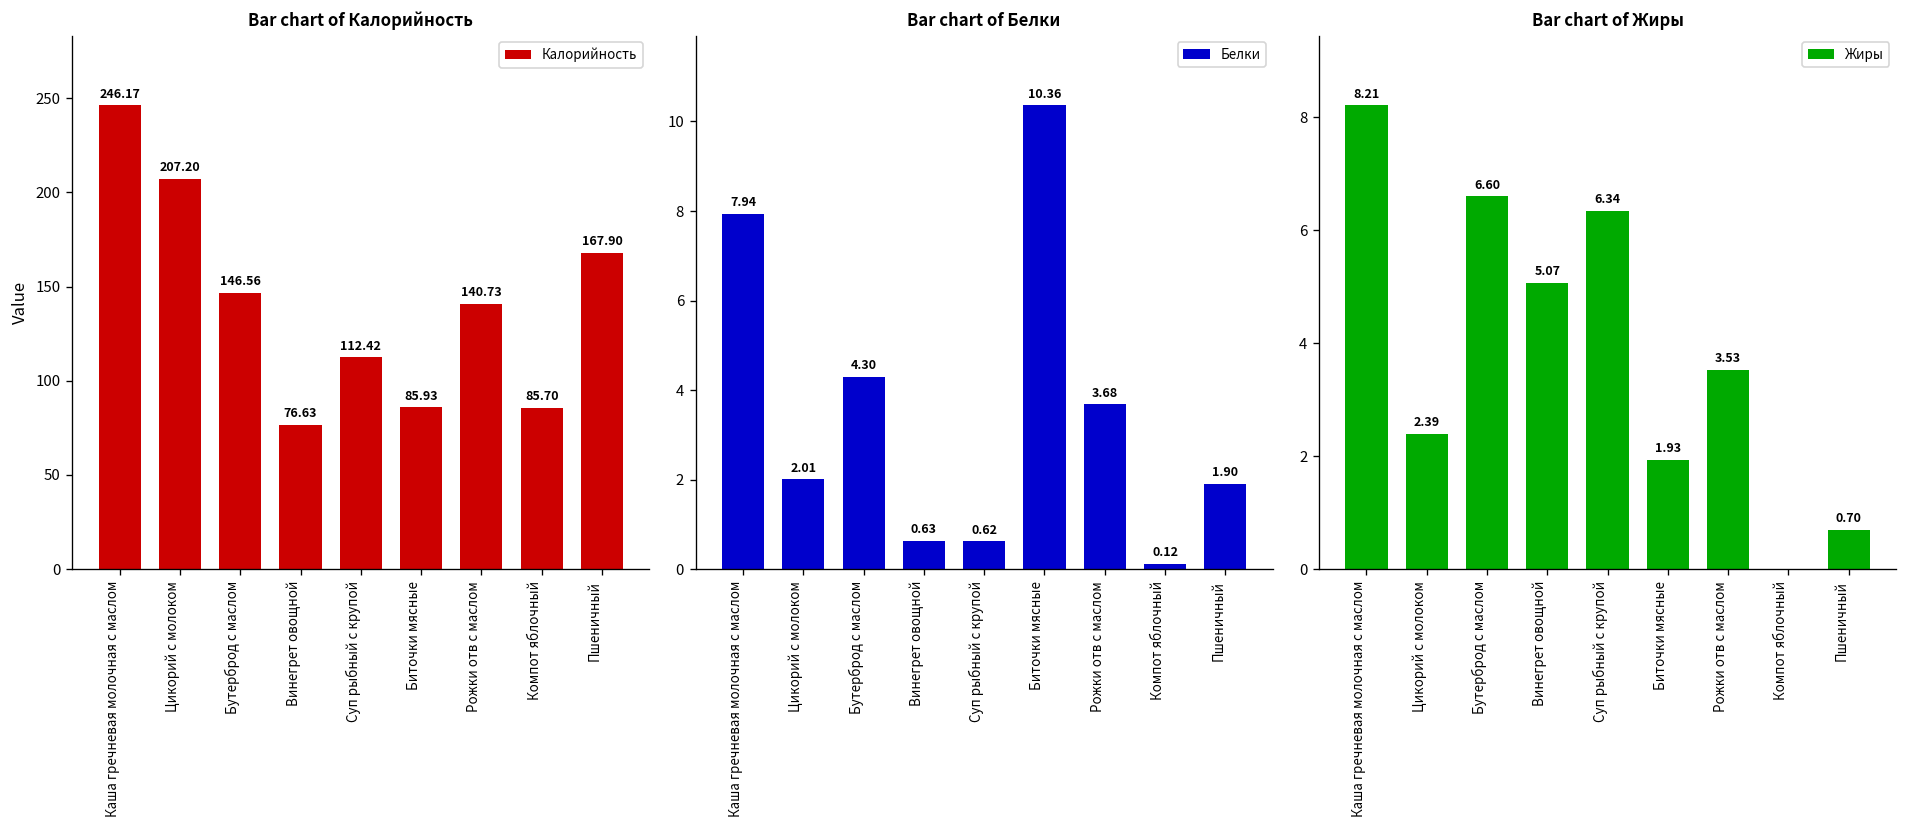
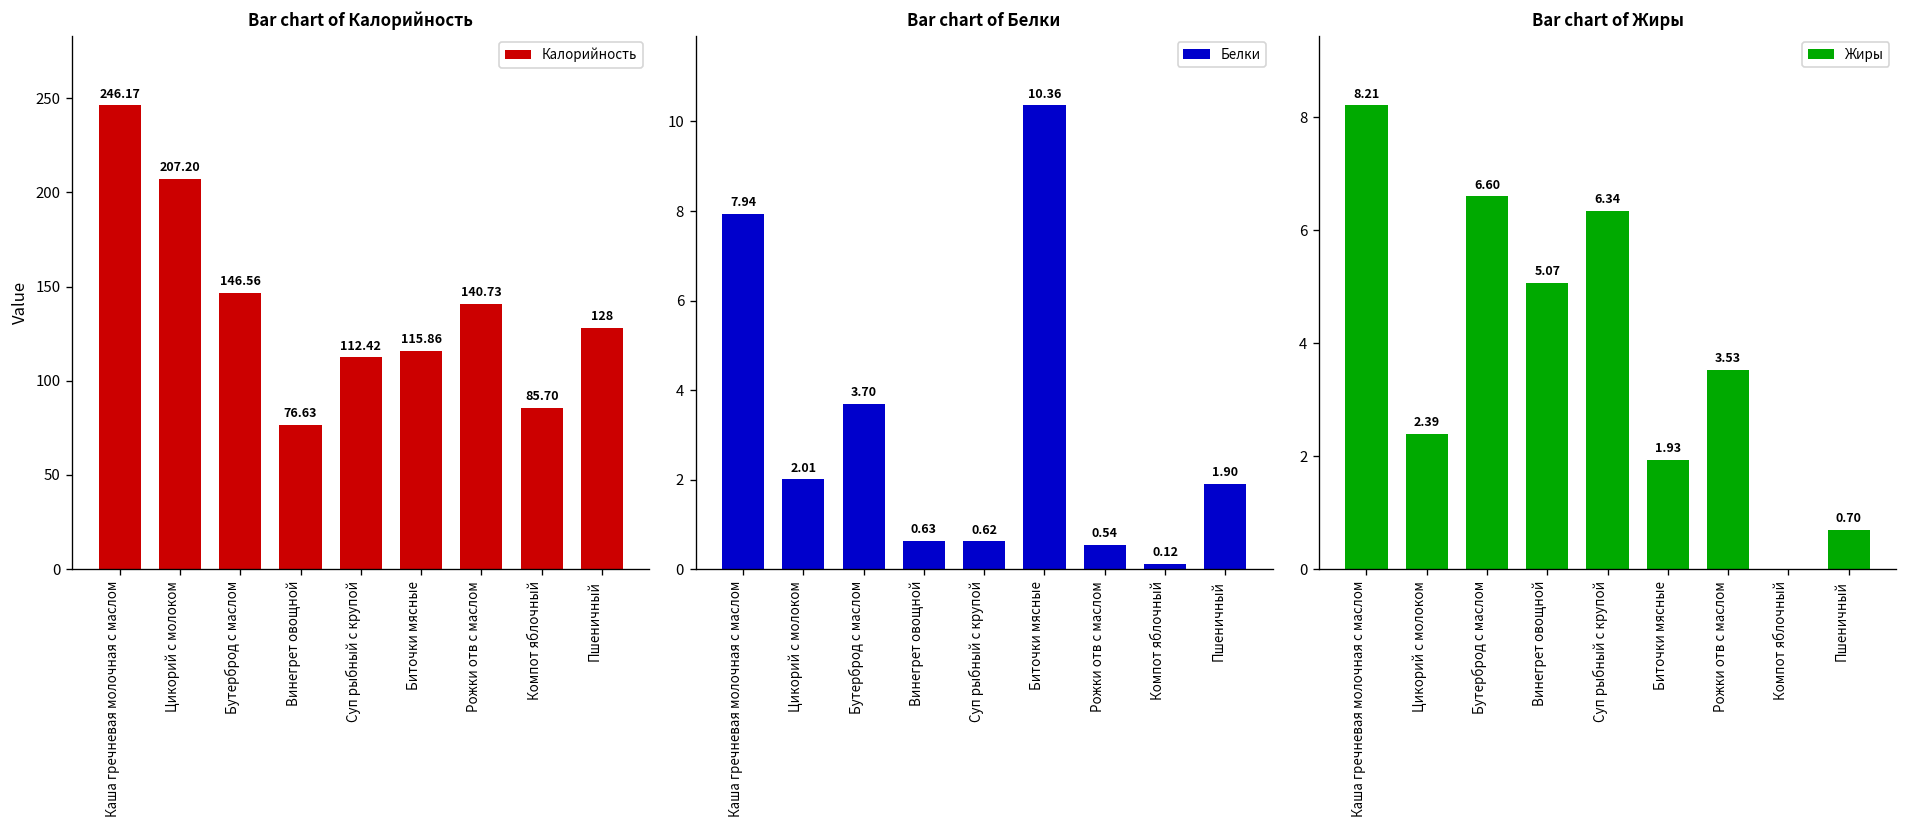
Bar chart of Калорийность, Биточки мясные: 85.93 -> 115.86
Bar chart of Калорийность, Пшеничный: 167.90 -> 128
Bar chart of Белки, Бутерброд с маслом: 4.30 -> 3.70
Bar chart of Белки, Рожки отв с маслом: 3.68 -> 0.54
